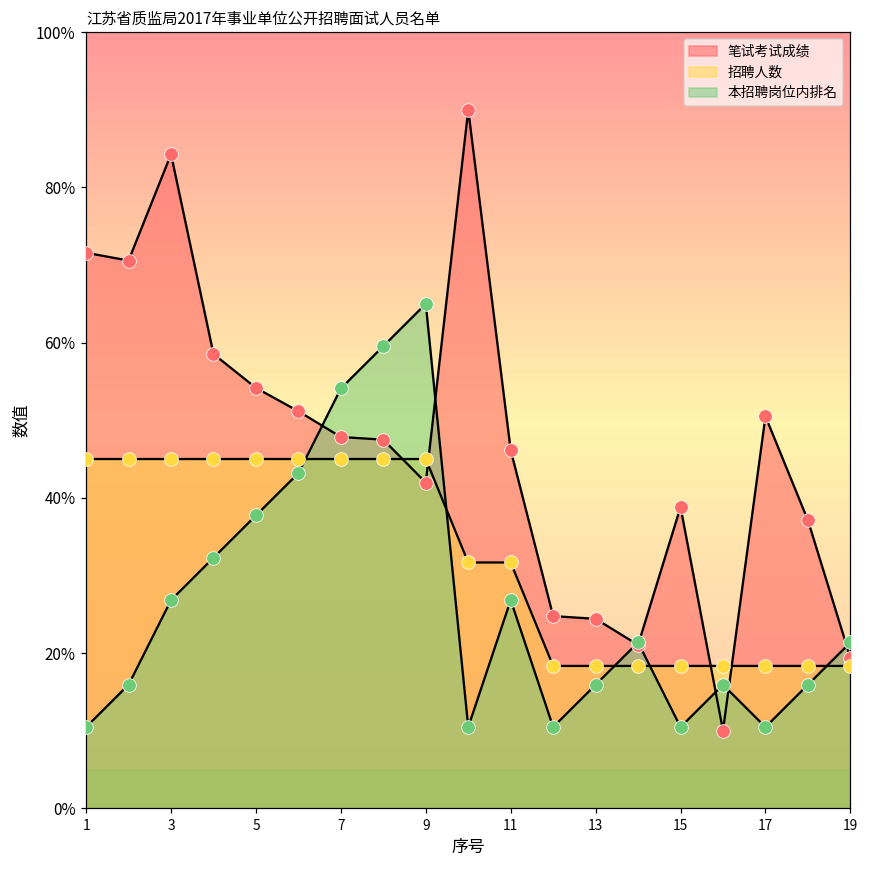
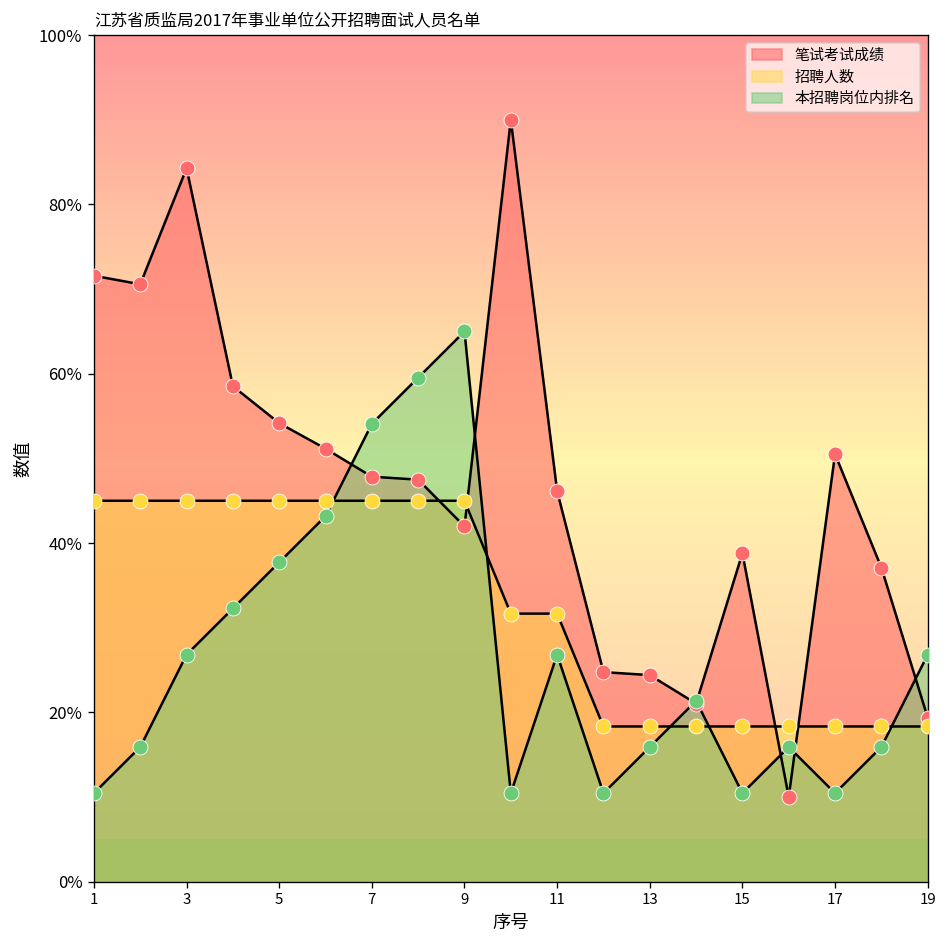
本招聘岗位内排名, 19: 21% -> 27%
